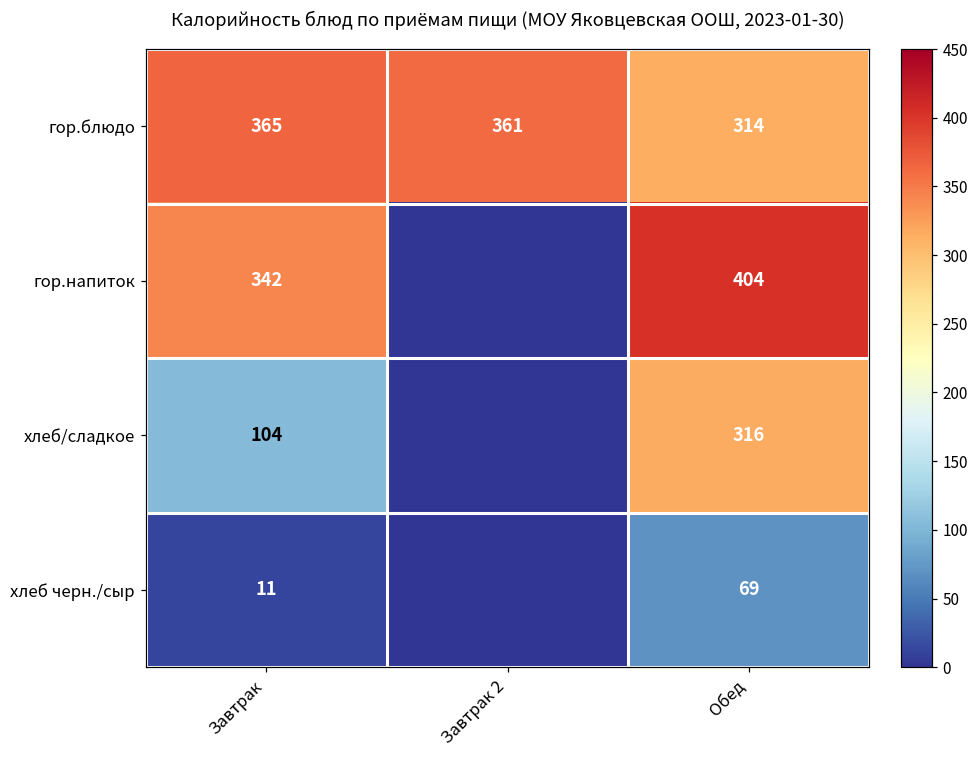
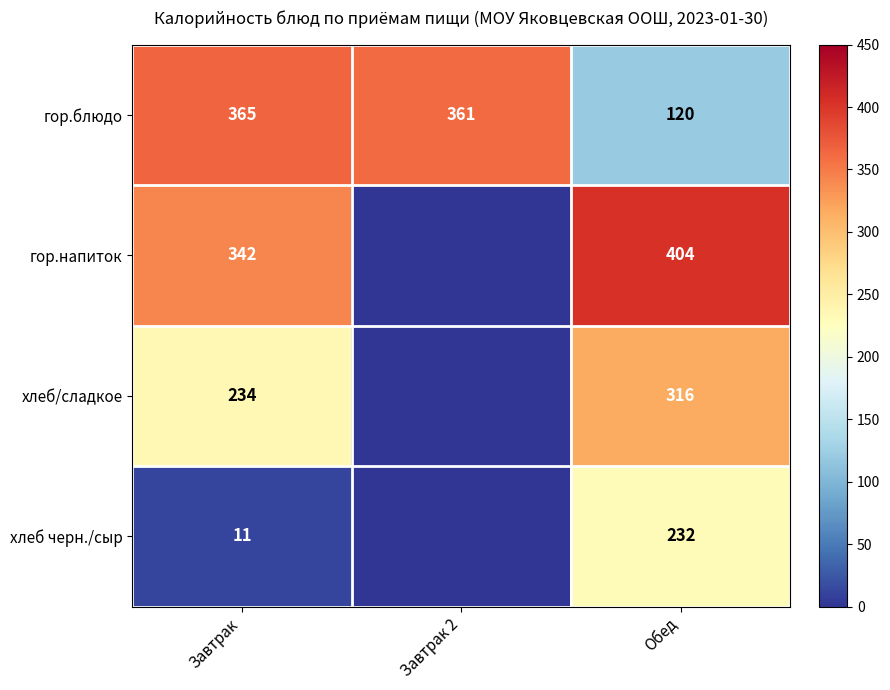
гор.блюдо, Обед: 314 -> 120
хлеб/сладкое, Завтрак: 104 -> 234
хлеб черн./сыр, Обед: 69 -> 232
